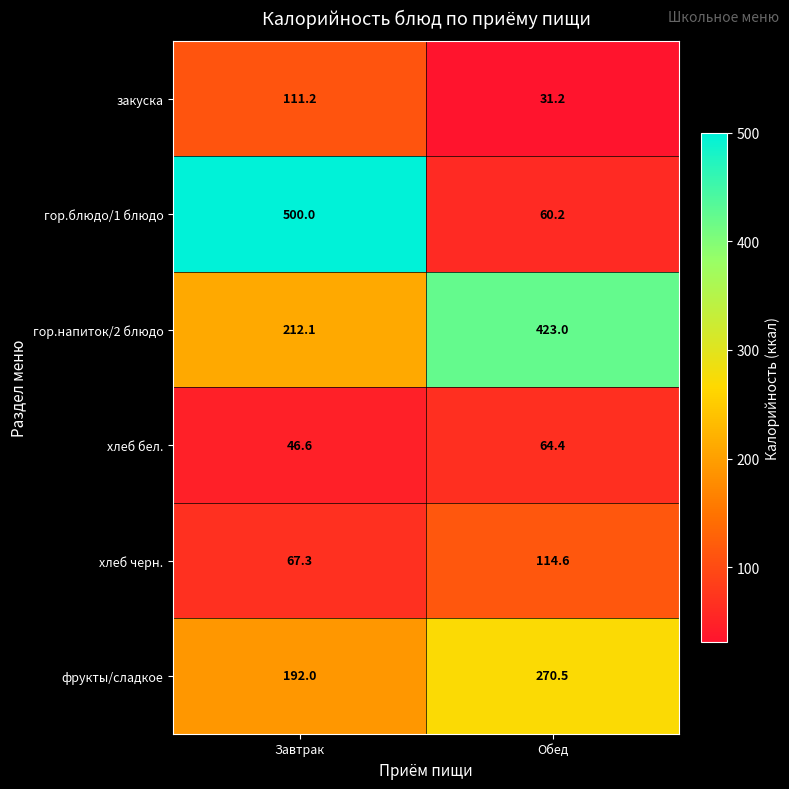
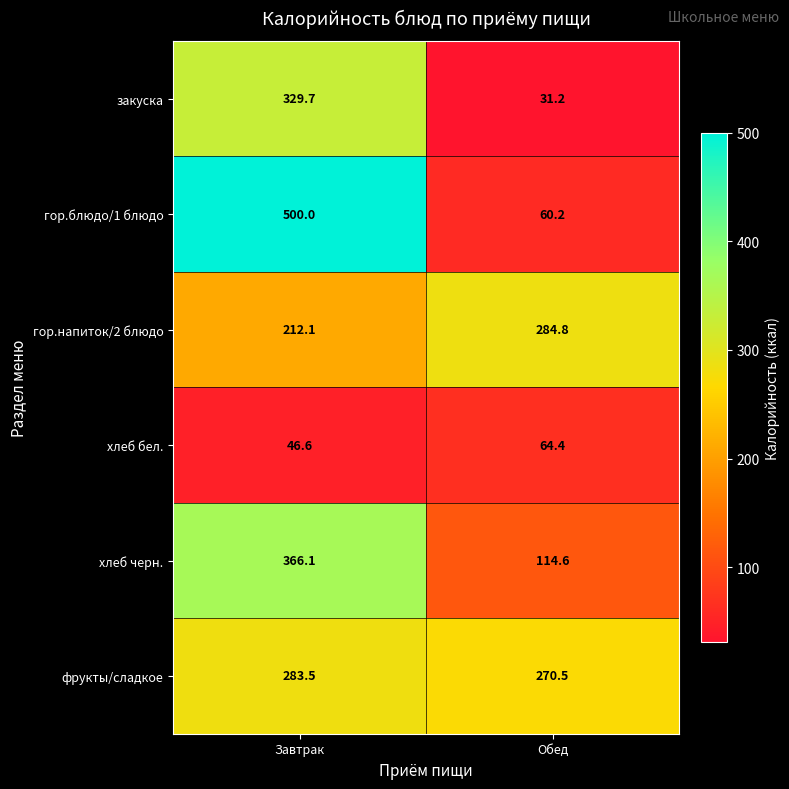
закуска, Завтрак: 111.2 -> 329.7
гор.напиток/2 блюдо, Обед: 423.0 -> 284.8
хлеб черн., Завтрак: 67.3 -> 366.1
фрукты/сладкое, Завтрак: 192.0 -> 283.5
